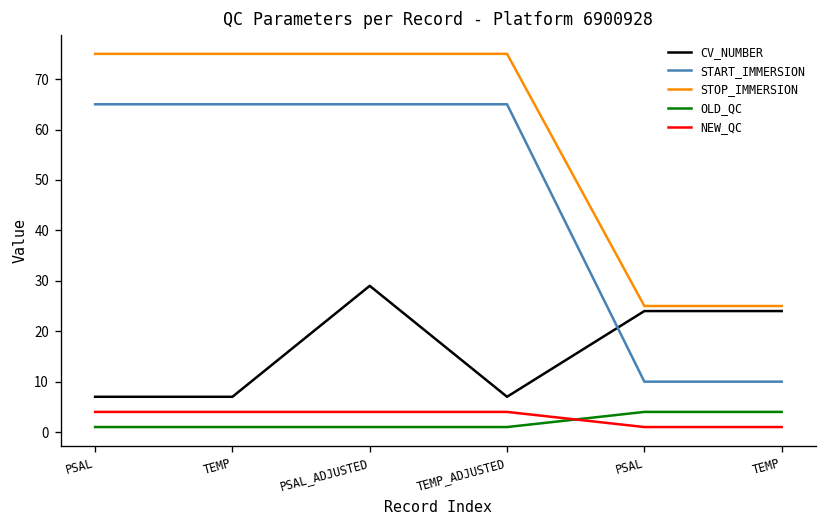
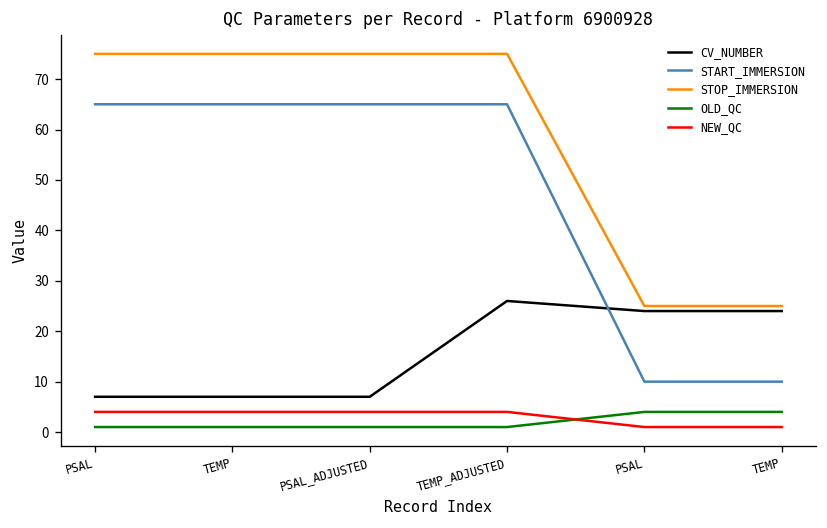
CV_NUMBER, PSAL_ADJUSTED: 29 -> 7
CV_NUMBER, TEMP_ADJUSTED: 7 -> 26
